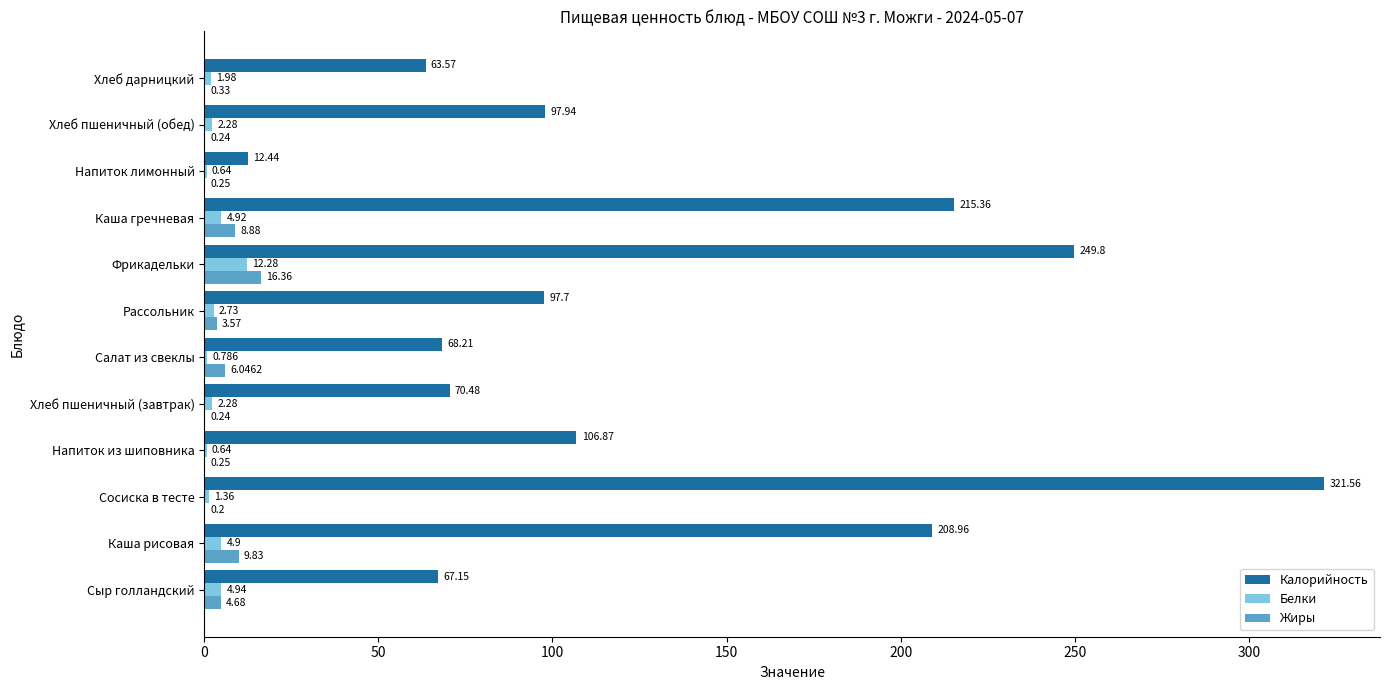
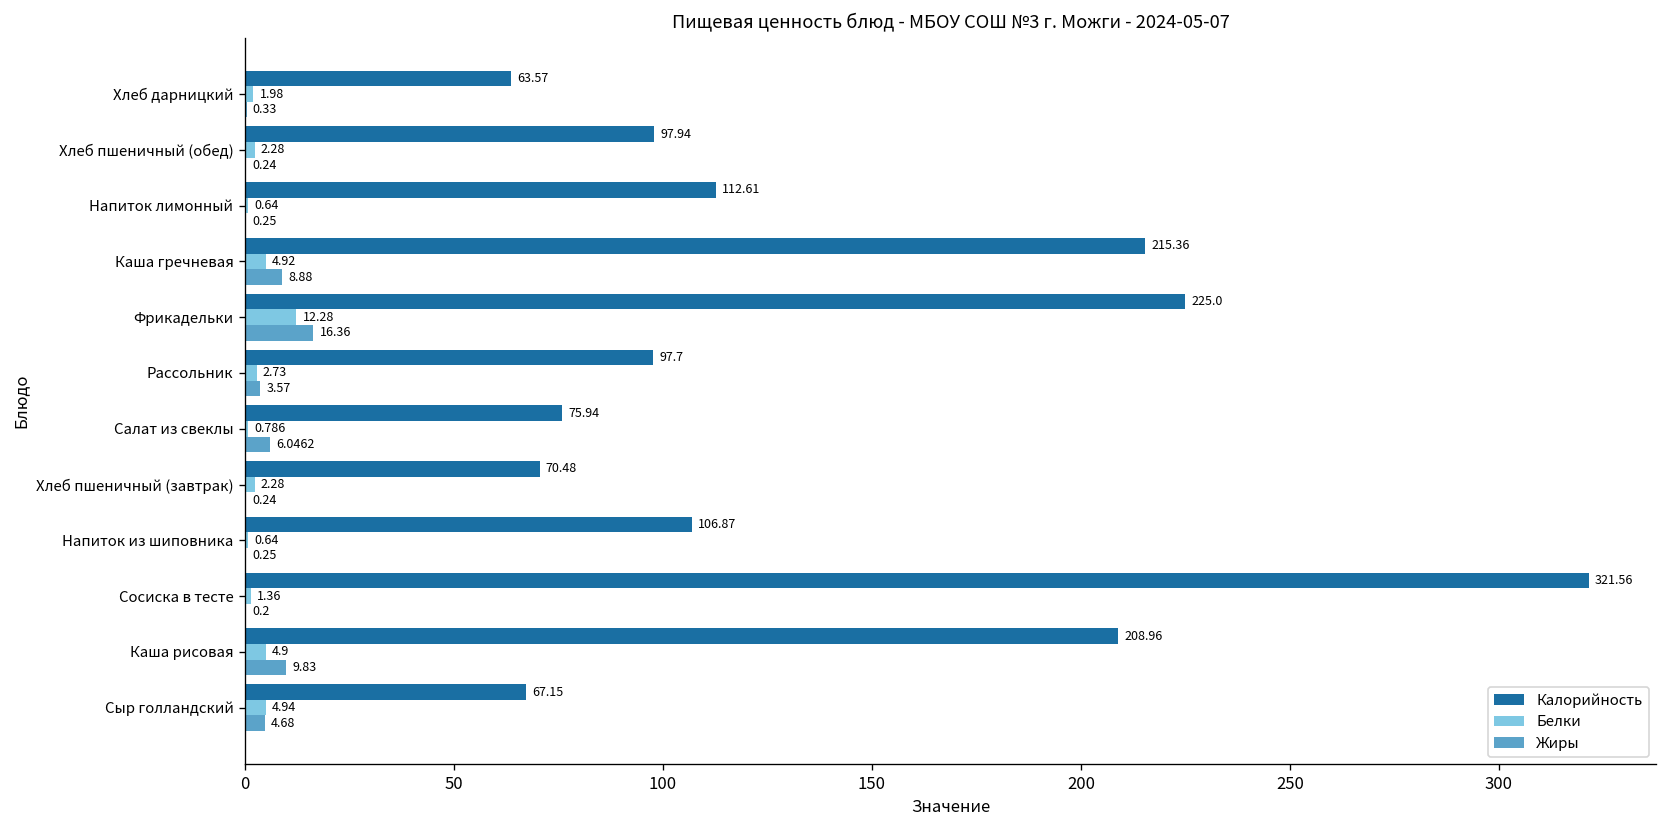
Калорийность, Напиток лимонный: 12.44 -> 112.61
Калорийность, Фрикадельки: 249.8 -> 225.0
Калорийность, Салат из свеклы: 68.21 -> 75.94
